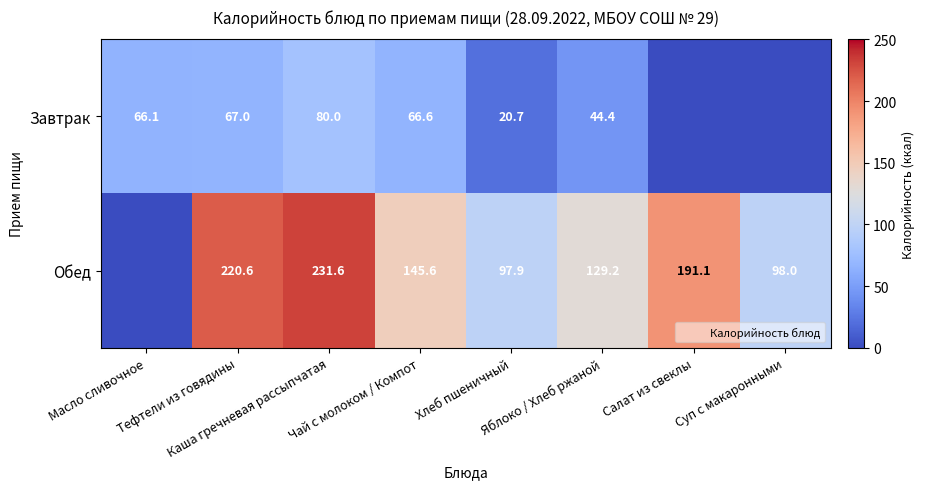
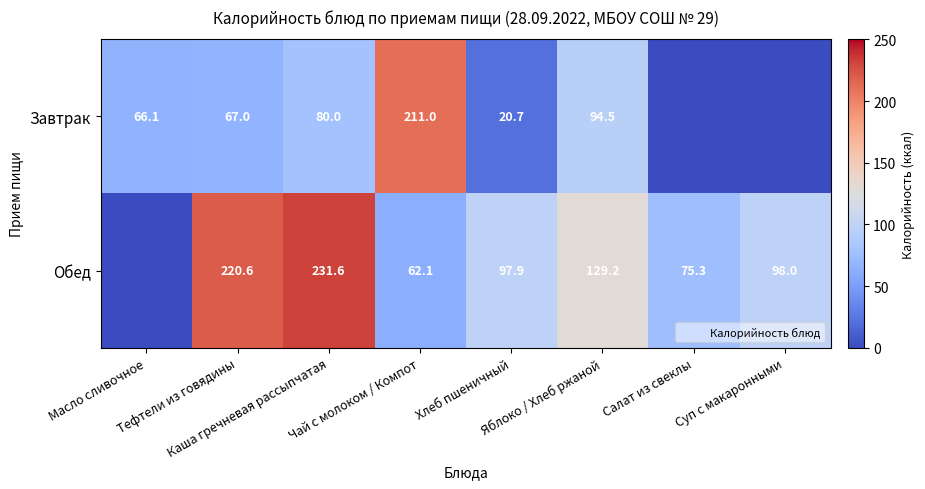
Завтрак, Чай с молоком / Компот: 66.6 -> 211.0
Завтрак, Яблоко / Хлеб ржаной: 44.4 -> 94.5
Обед, Чай с молоком / Компот: 145.6 -> 62.1
Обед, Салат из свеклы: 191.1 -> 75.3
